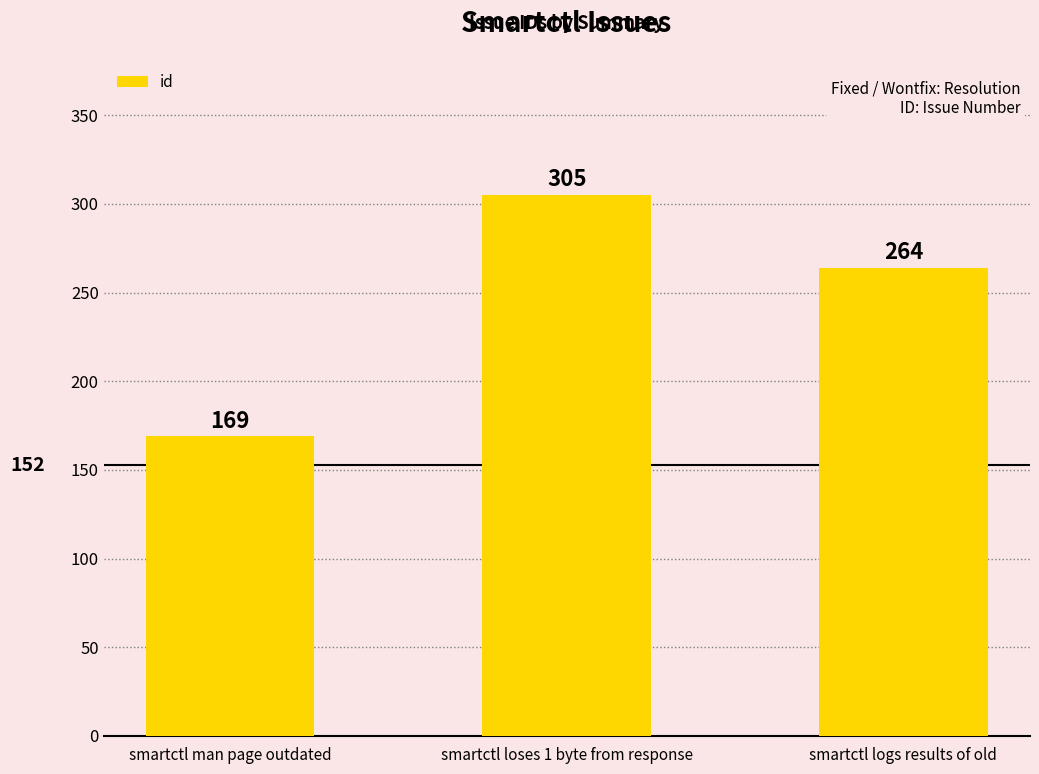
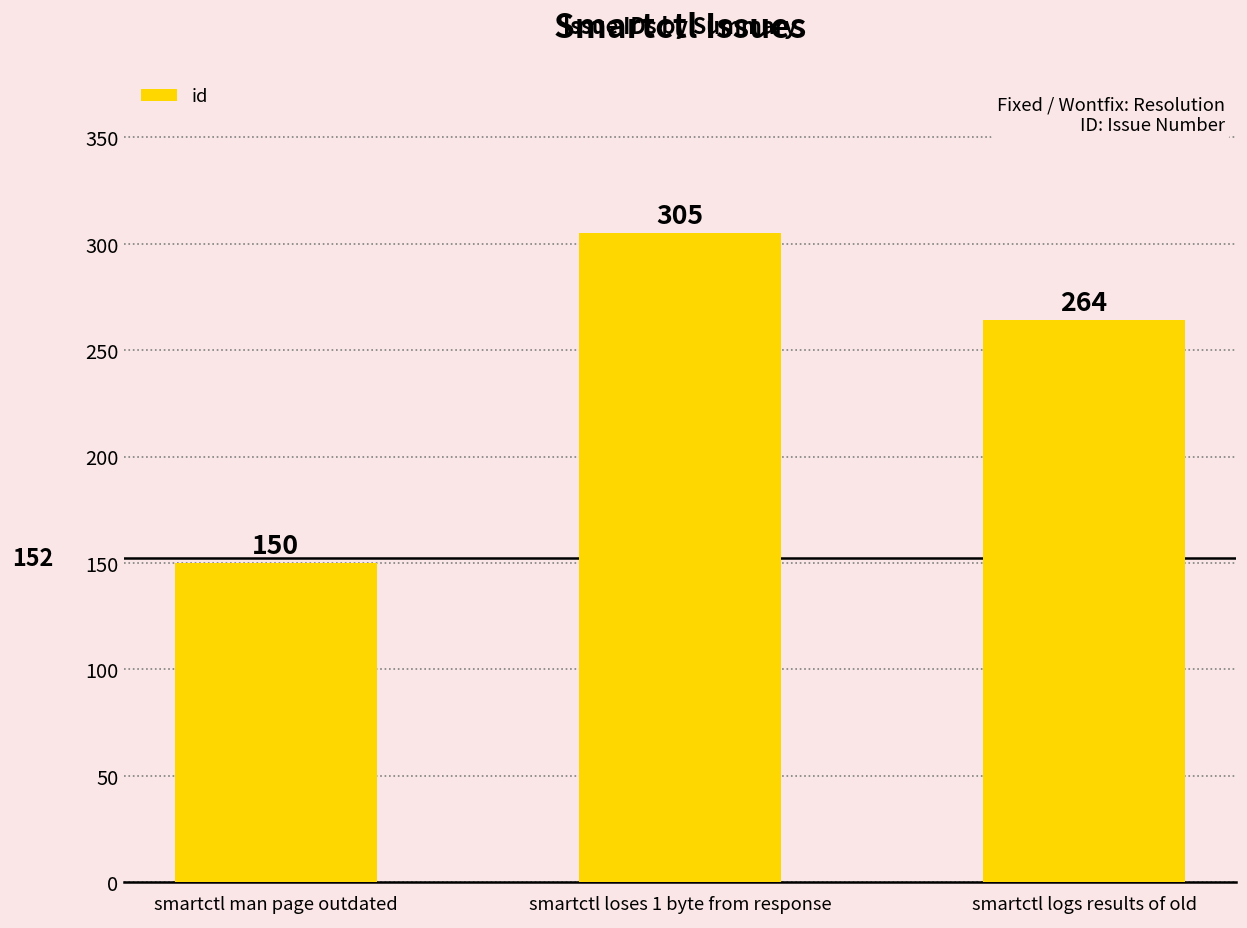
smartctl man page outdated: 169 -> 150
